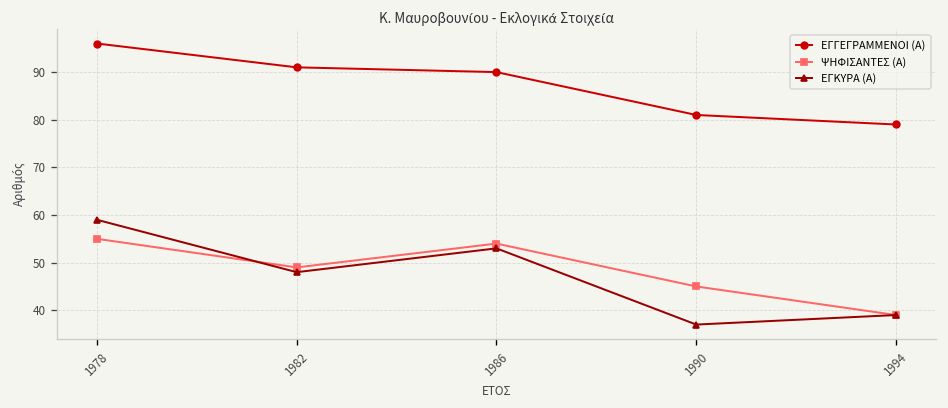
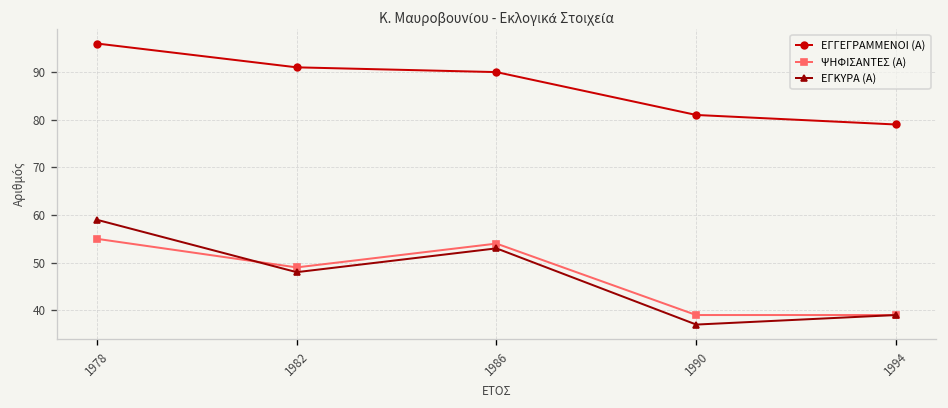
ΨΗΦΙΣΑΝΤΕΣ (Α), 1990: 45 -> 39
